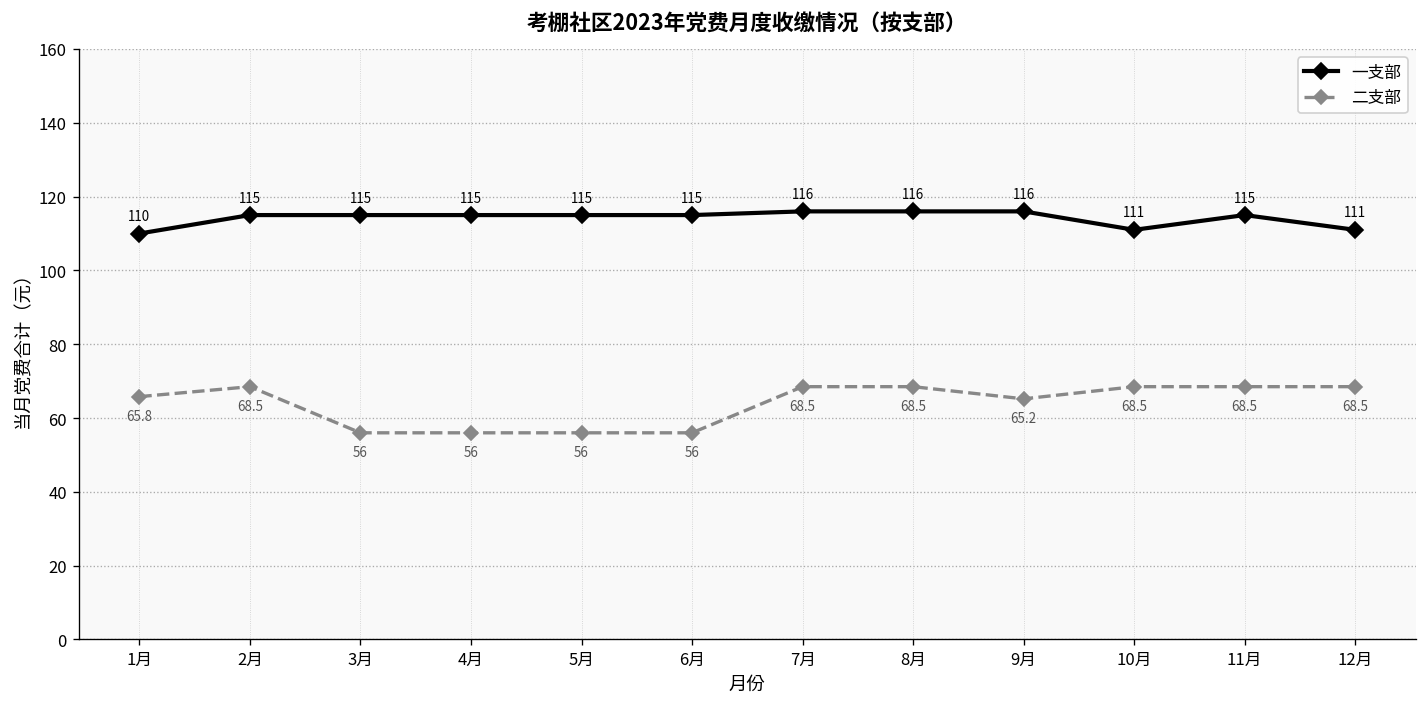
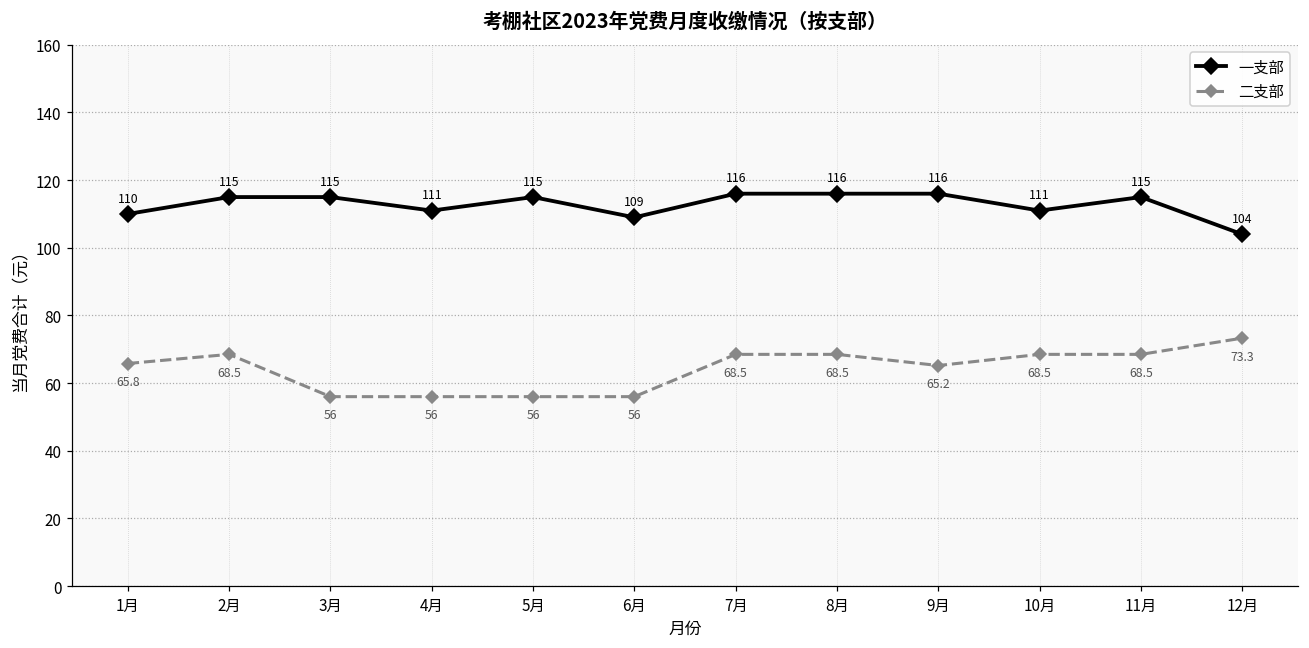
一支部, 4月: 115 -> 111
一支部, 6月: 115 -> 109
一支部, 12月: 111 -> 104
二支部, 12月: 68.5 -> 73.3
